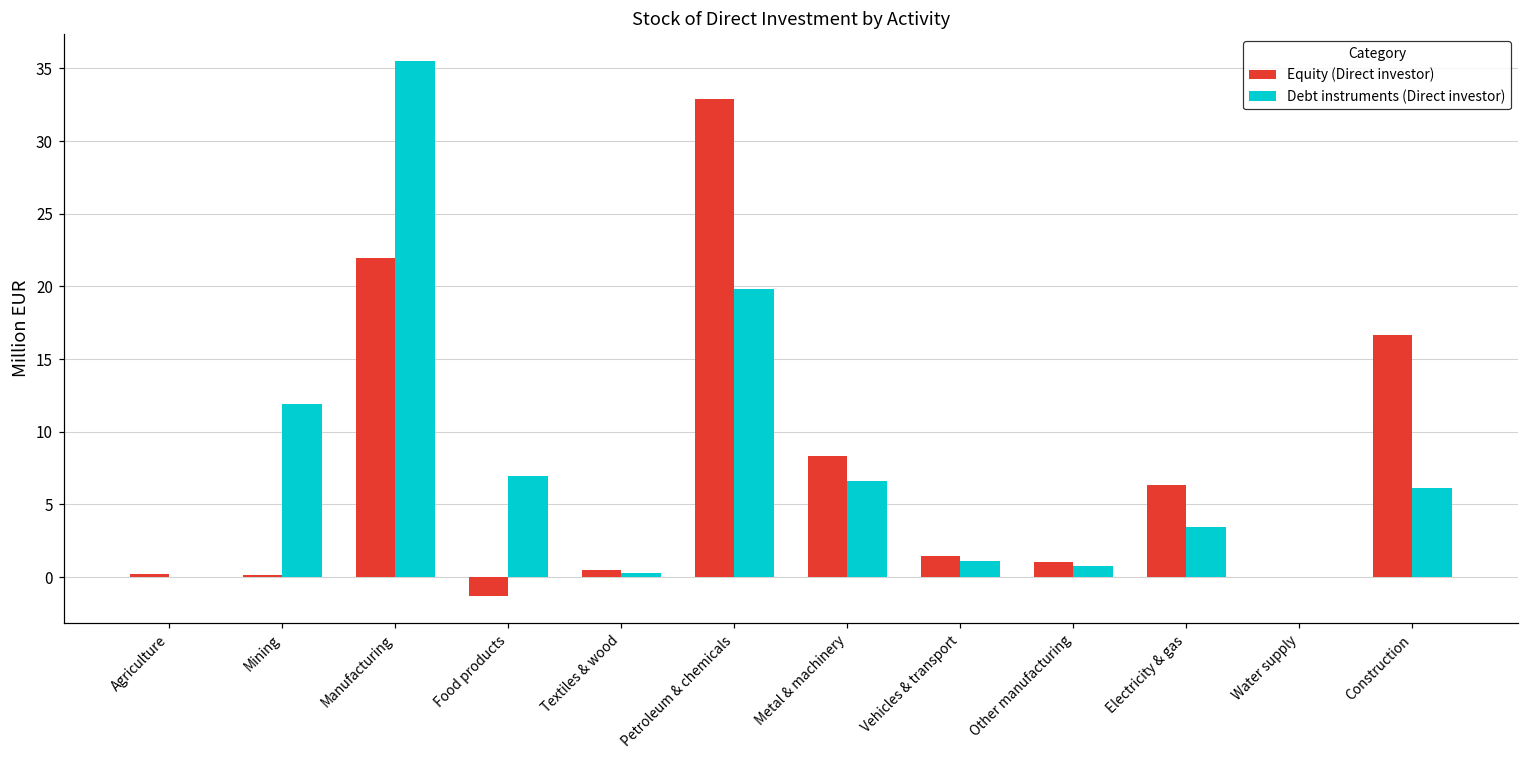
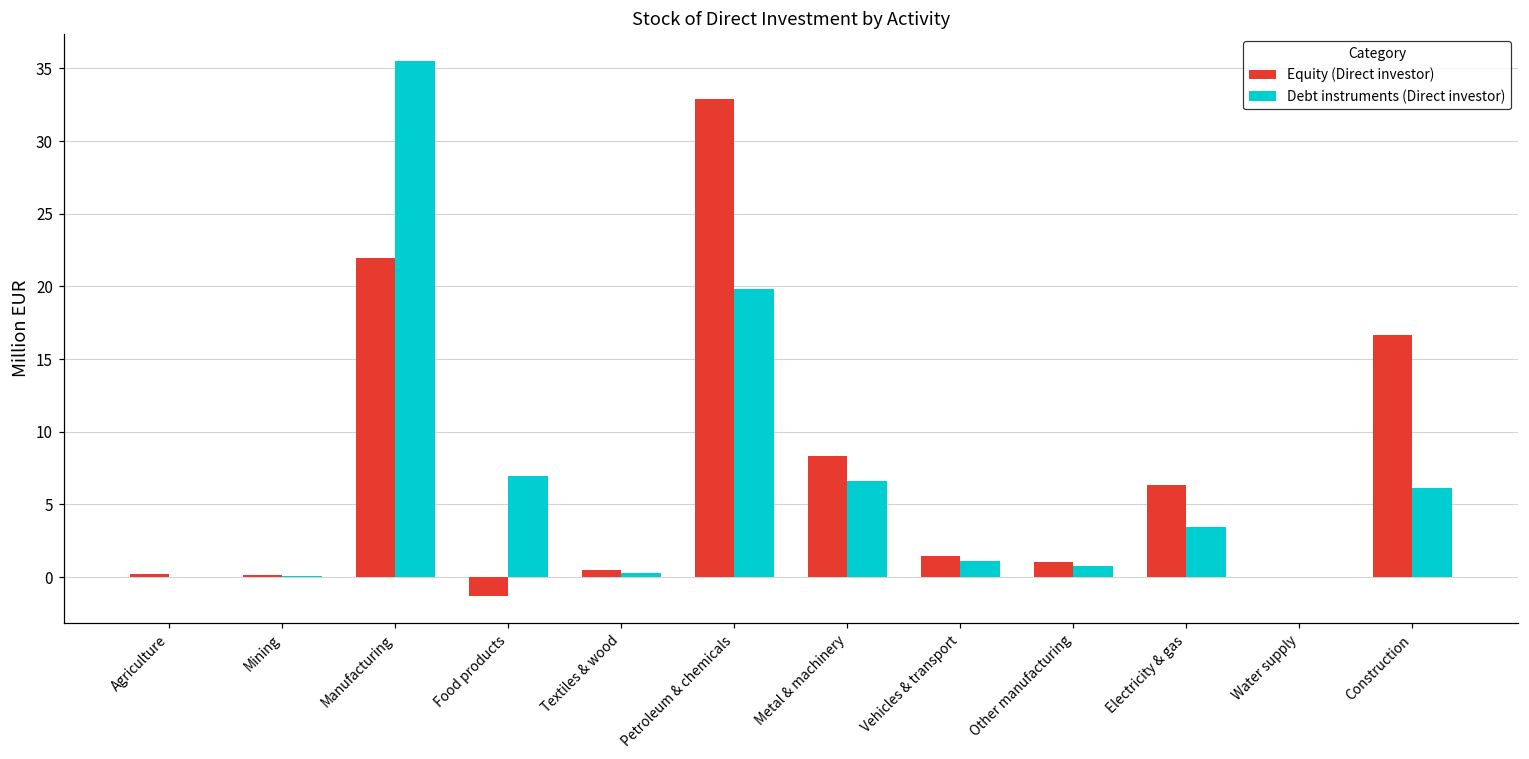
Debt instruments (Direct investor), Mining: 11.9 -> 0.1
